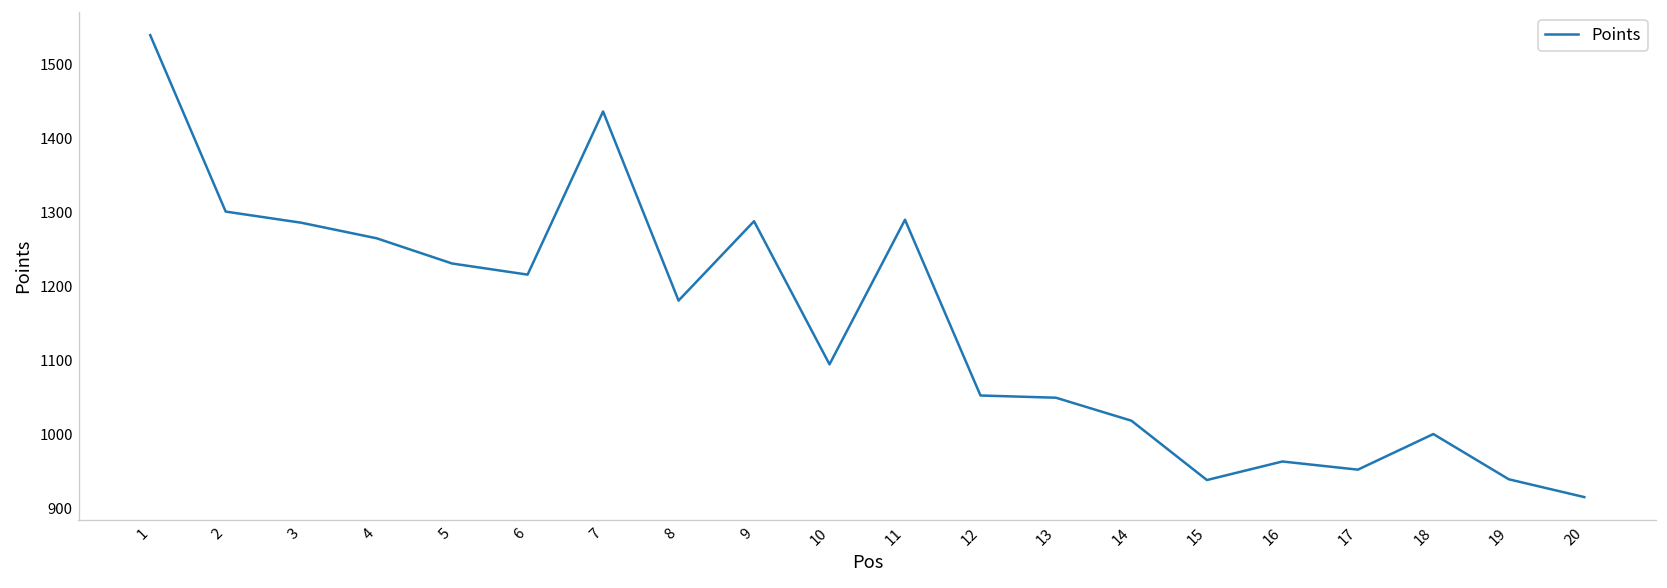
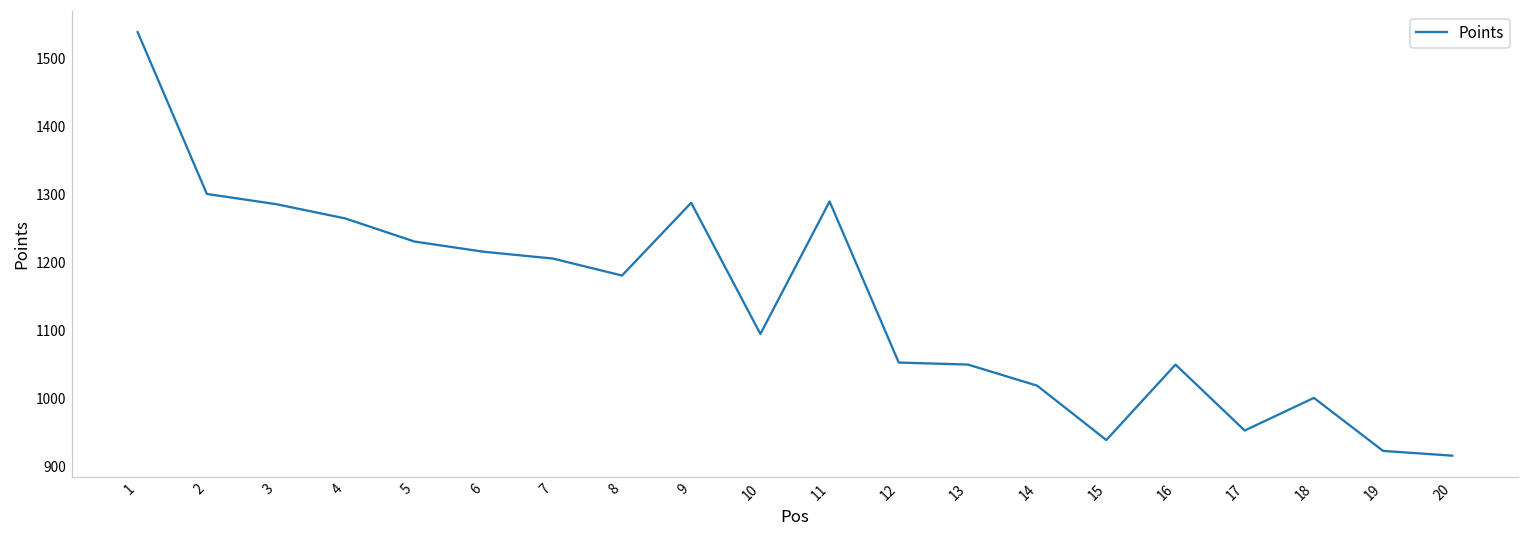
7: 1440 -> 1210
16: 960 -> 1050
19: 940 -> 920
